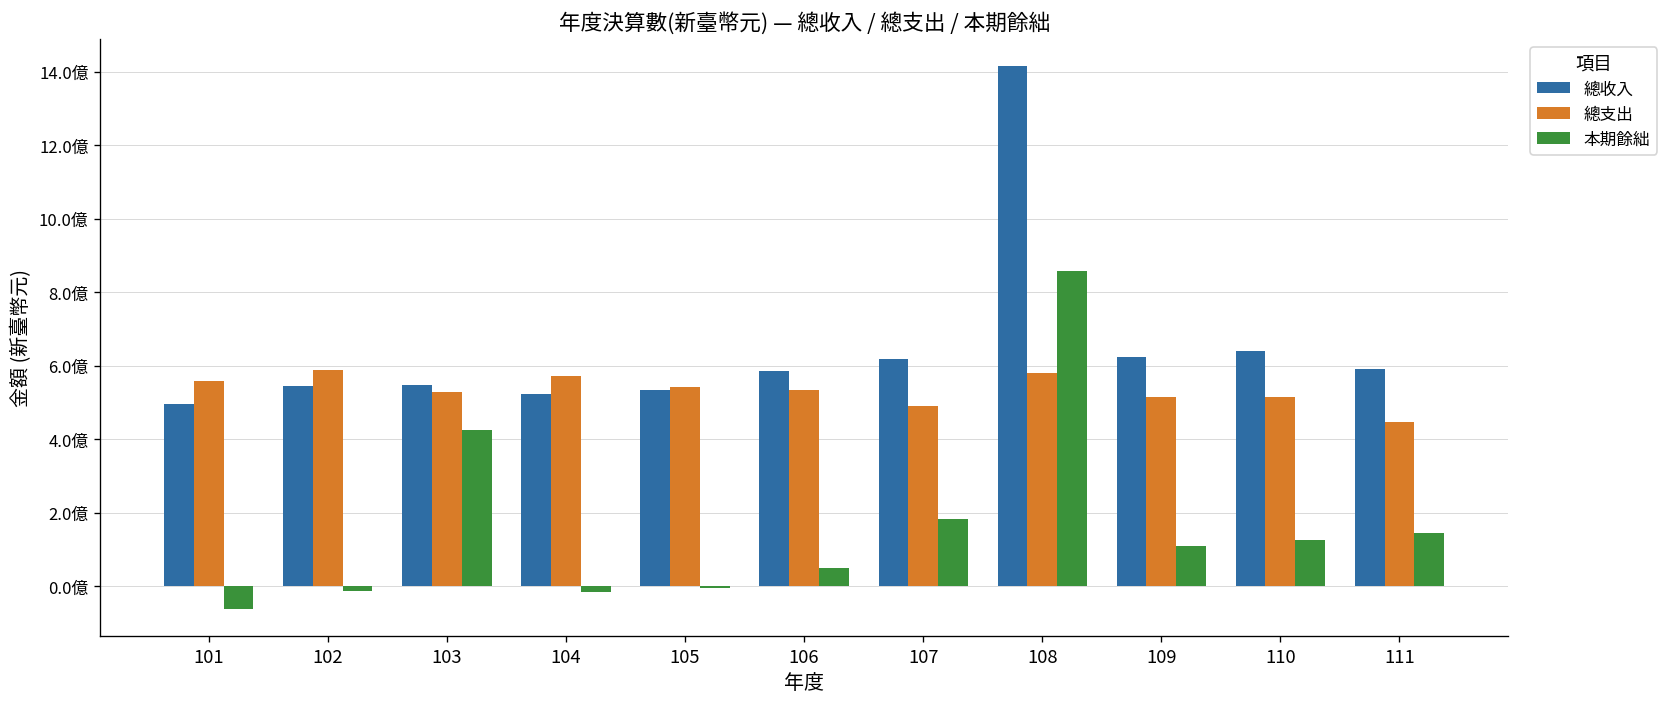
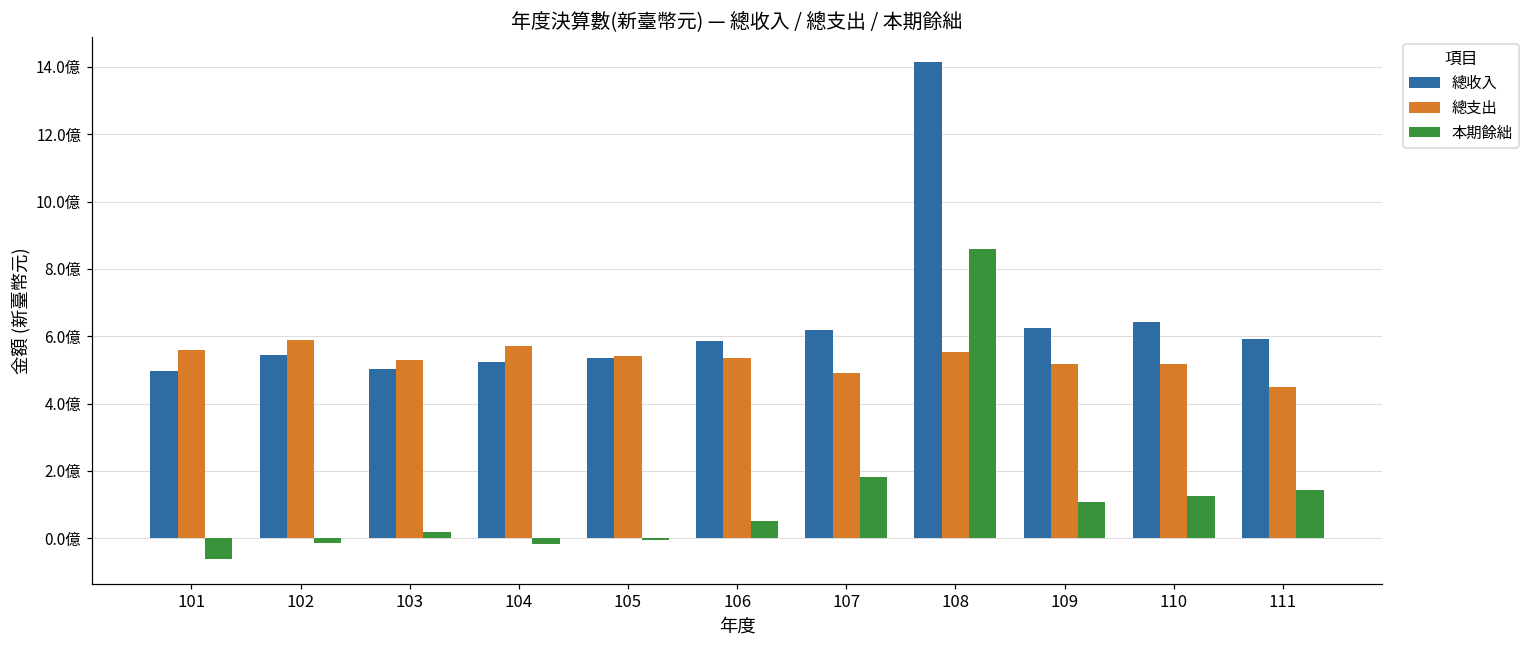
總收入, 103: 5.5億 -> 5.0億
本期餘絀, 103: 4.2億 -> 0.2億
總支出, 108: 5.8億 -> 5.5億
